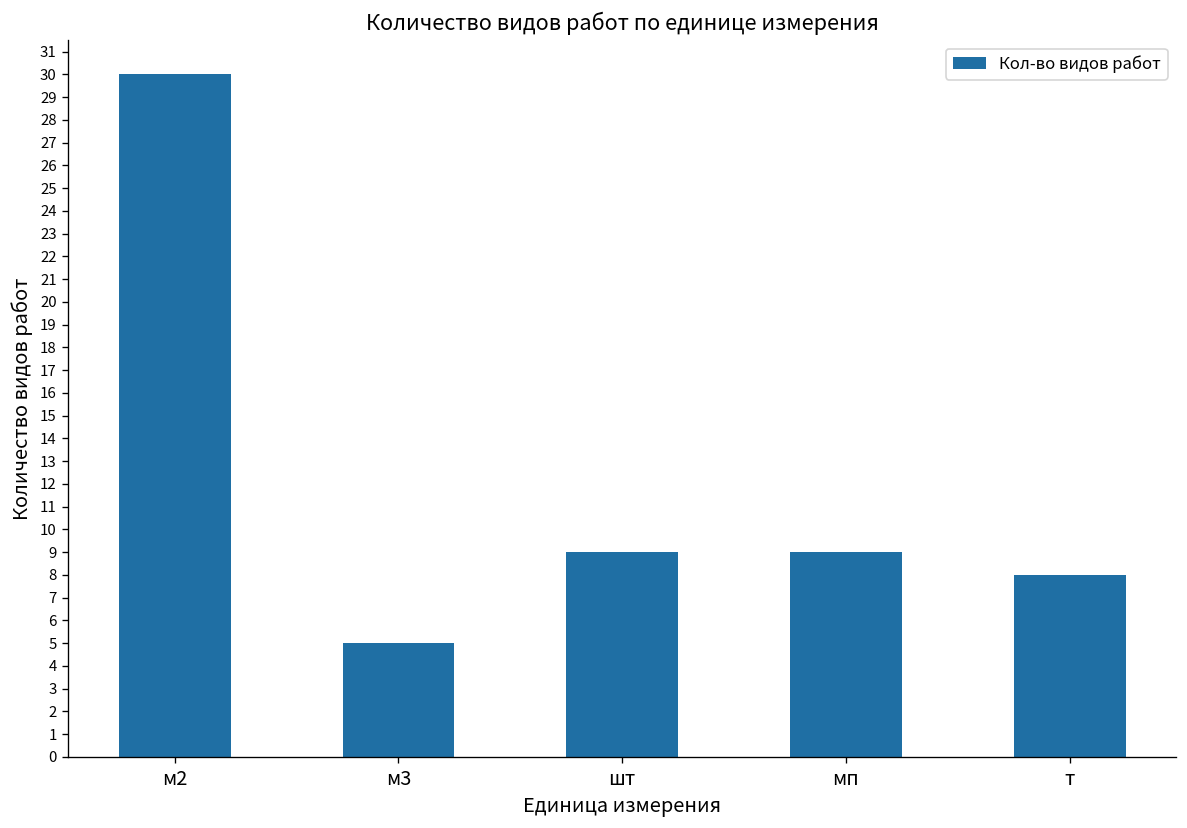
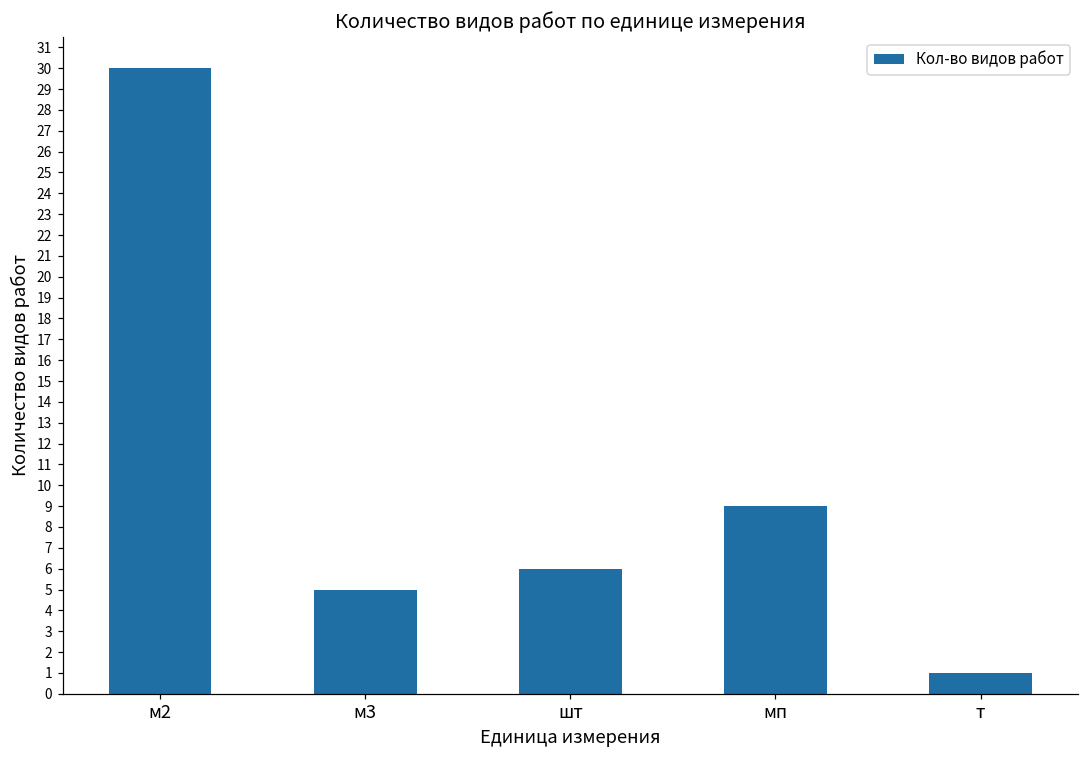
шт: 9 -> 6
т: 8 -> 1
